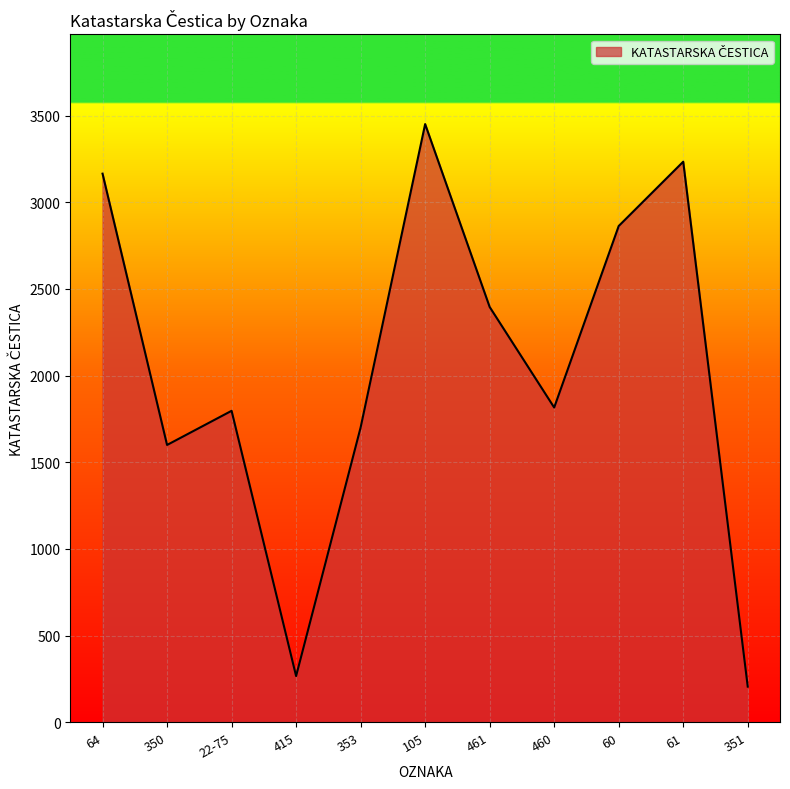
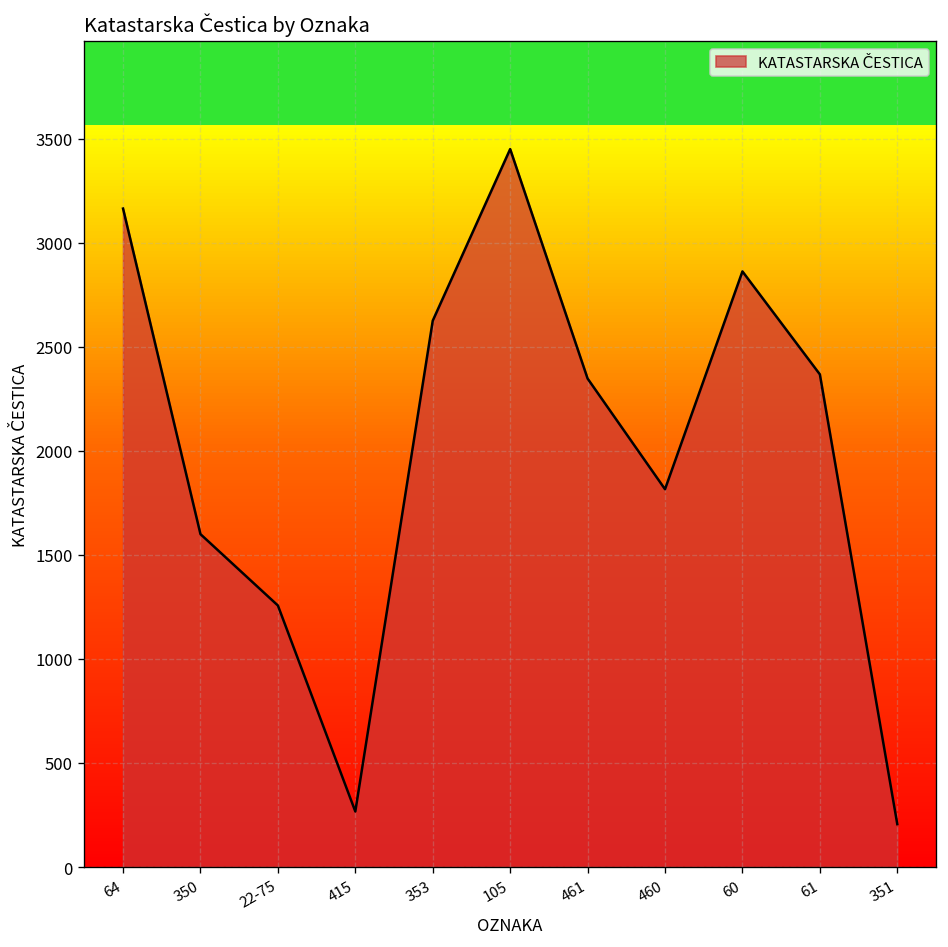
22-75: 1800 -> 1260
353: 1700 -> 2630
461: 2400 -> 2350
61: 3230 -> 2370
